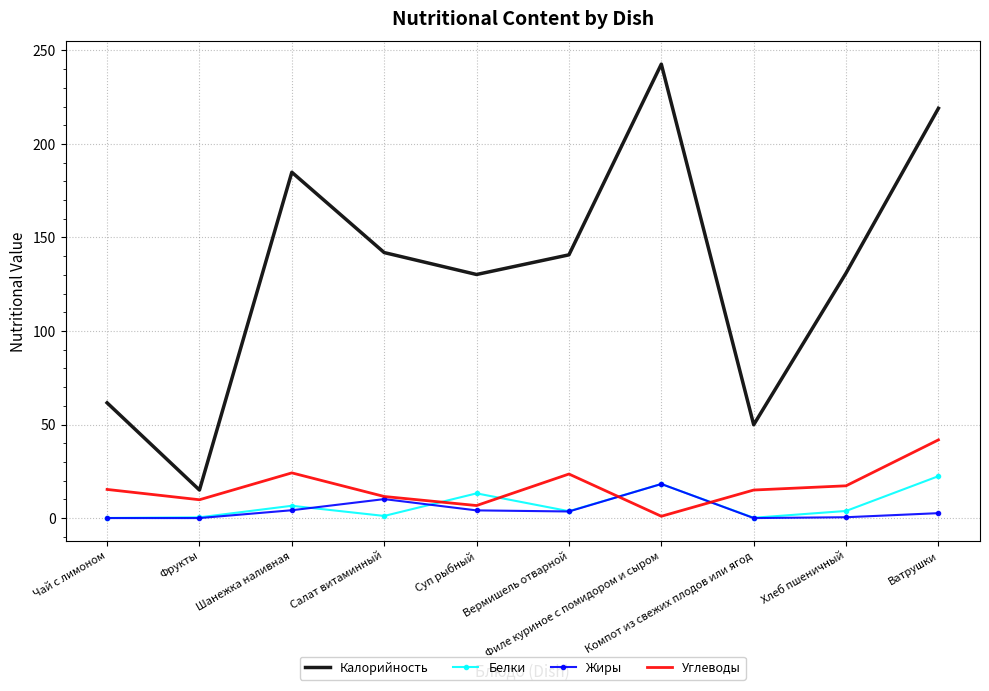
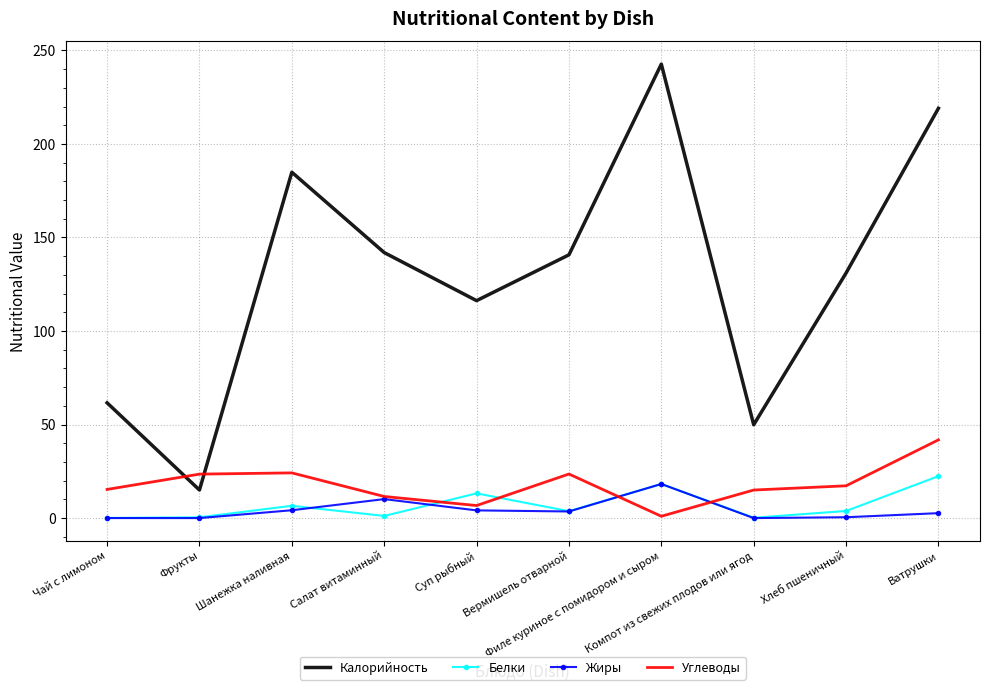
Углеводы, Фрукты: 10 -> 24
Калорийность, Суп рыбный: 130 -> 116
